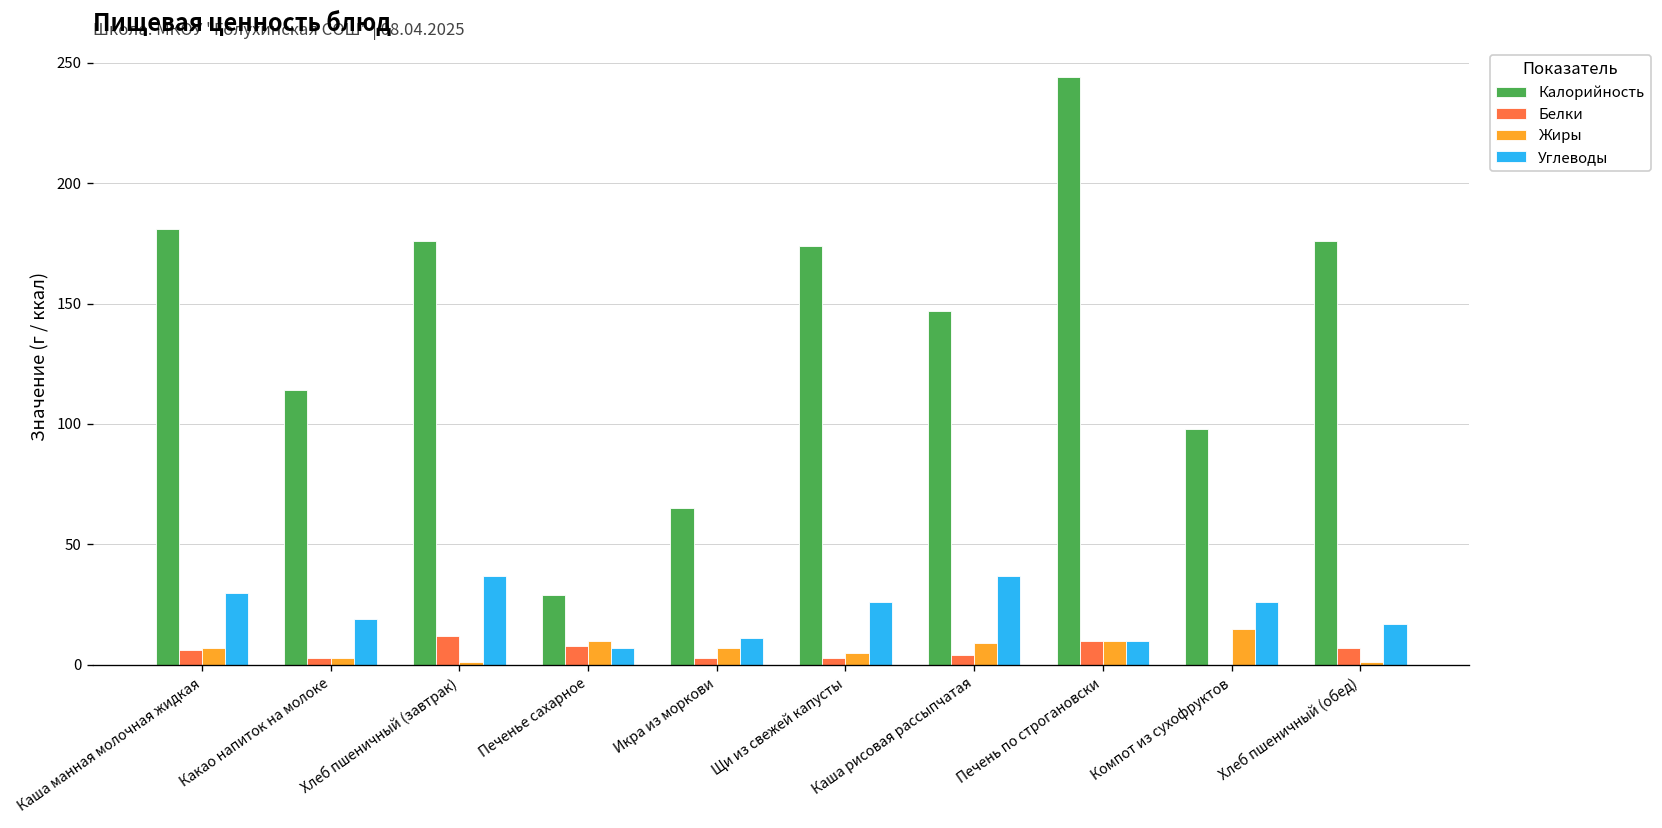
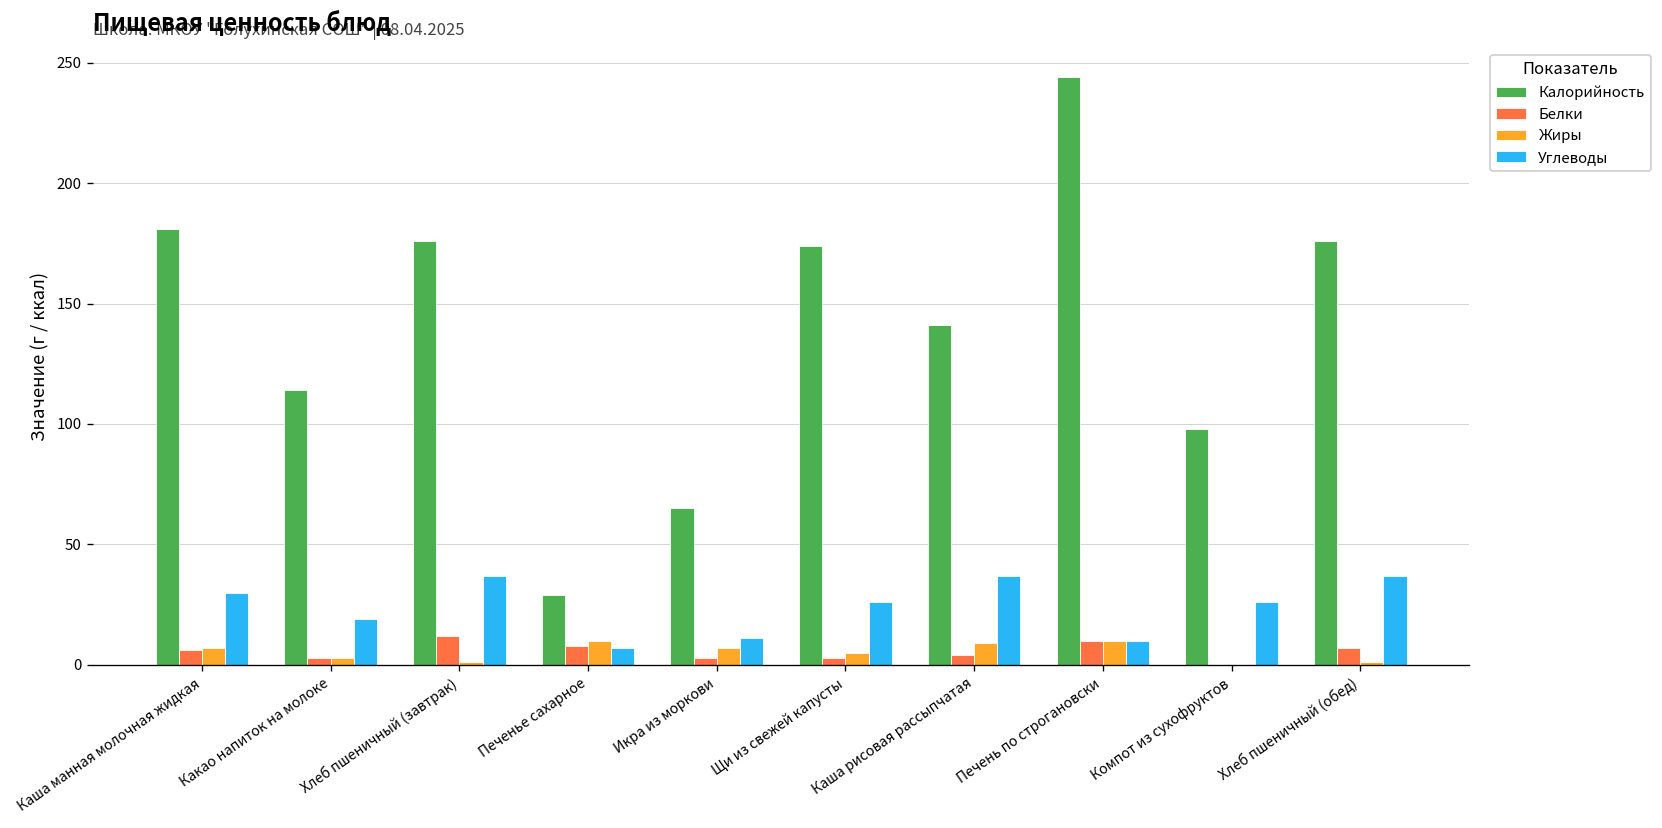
Калорийность, Каша рисовая рассыпчатая: 147 -> 141
Жиры, Компот из сухофруктов: 15 -> 0
Углеводы, Хлеб пшеничный (обед): 17 -> 37
